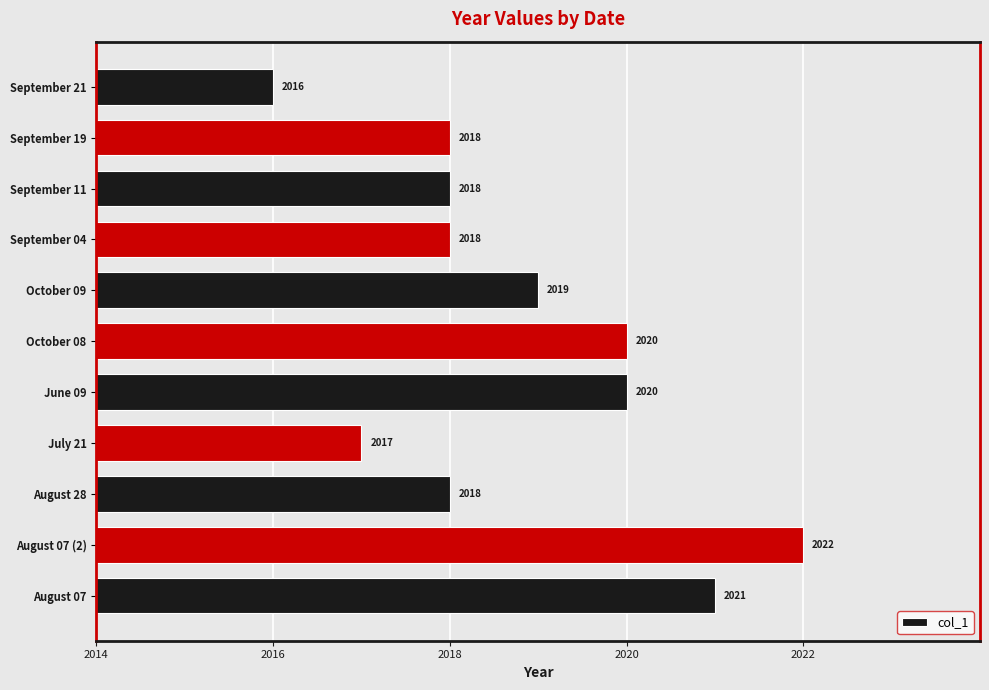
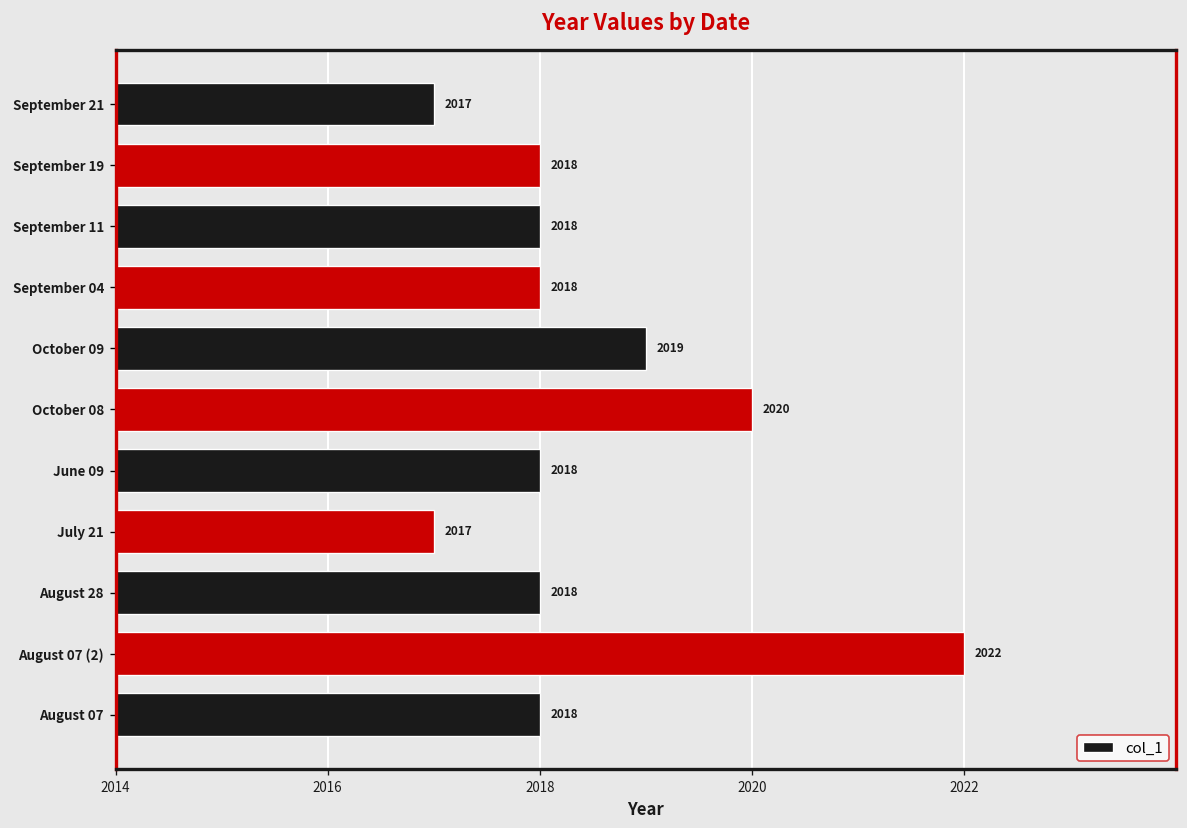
September 21: 2016 -> 2017
June 09: 2020 -> 2018
August 07: 2021 -> 2018
